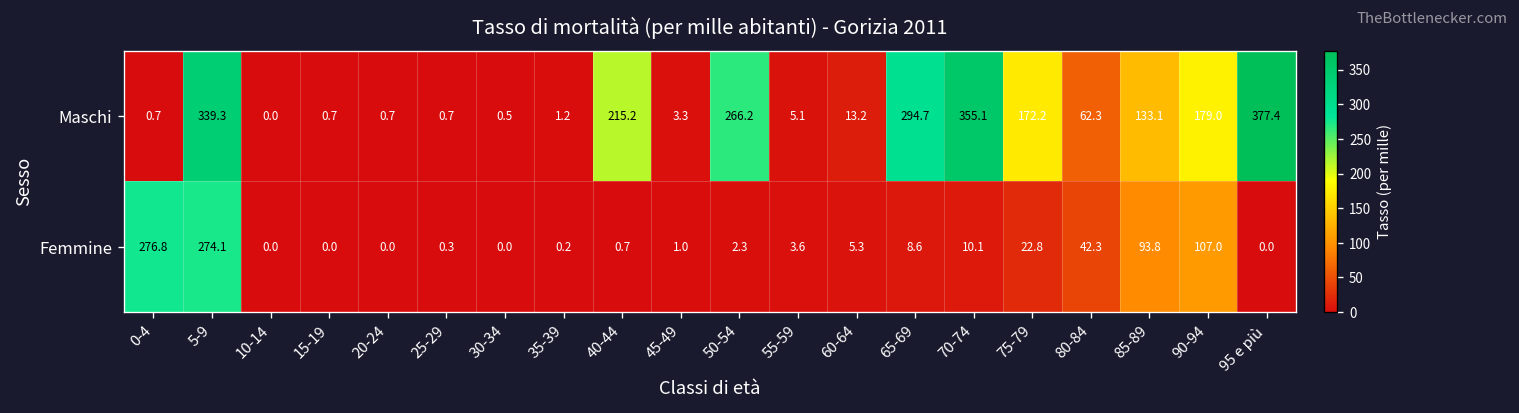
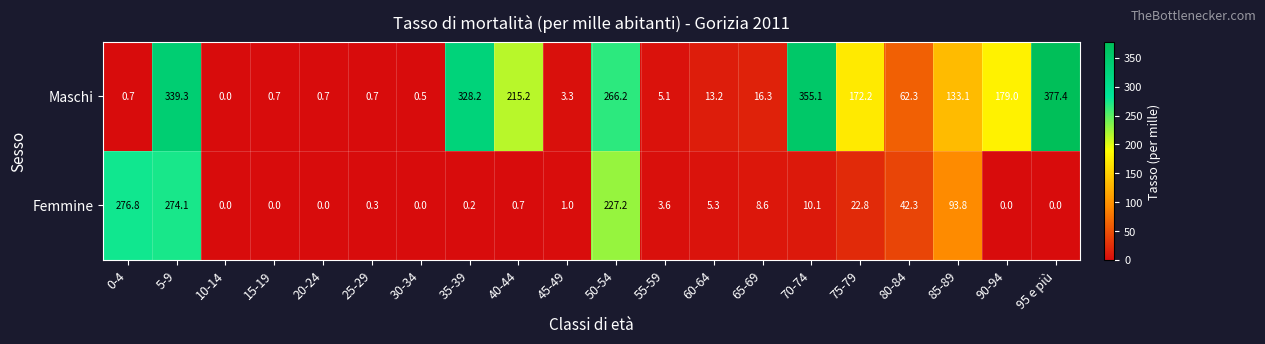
Maschi, 35-39: 1.2 -> 328.2
Maschi, 65-69: 294.7 -> 16.3
Femmine, 50-54: 2.3 -> 227.2
Femmine, 90-94: 107.0 -> 0.0
